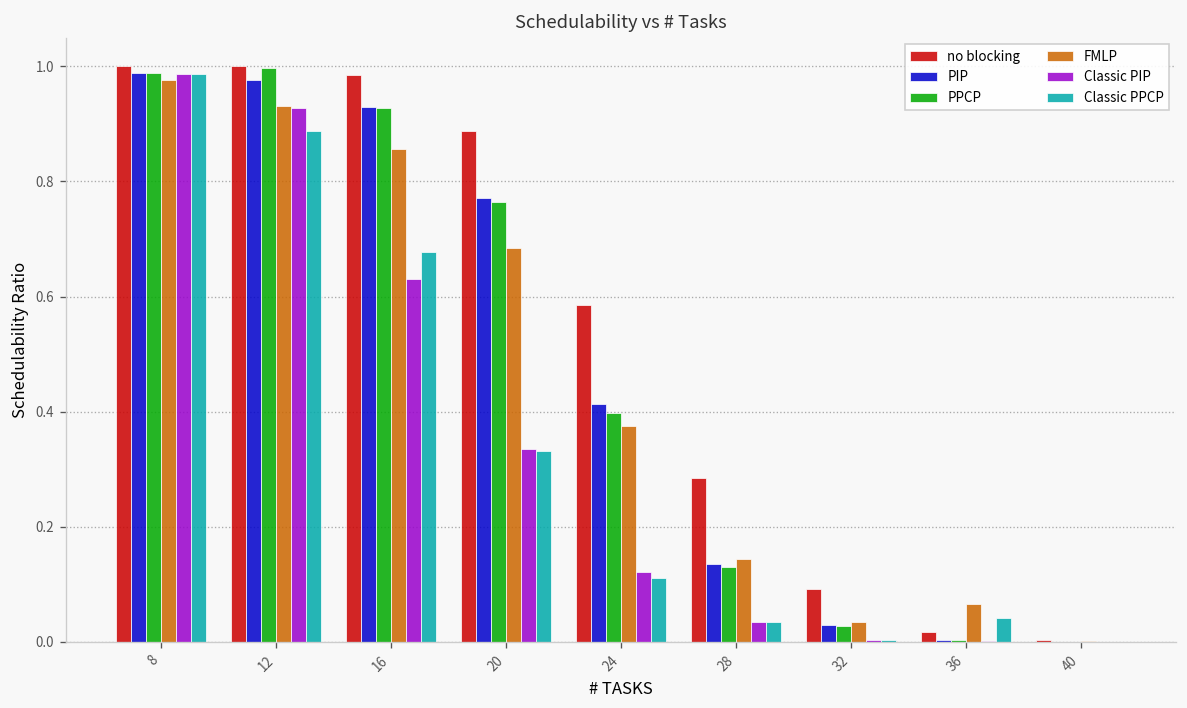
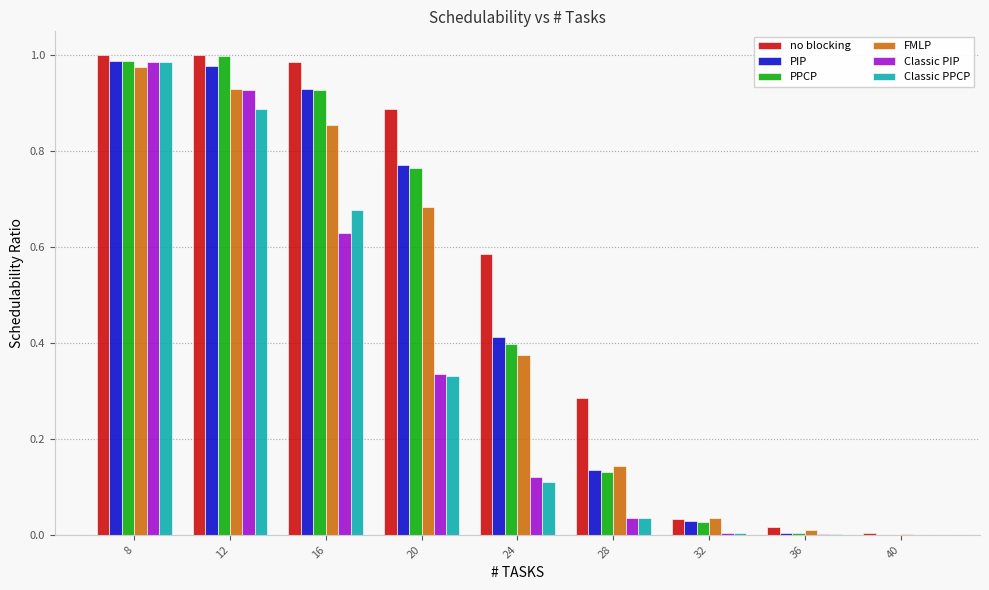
no blocking, 32: 0.09 -> 0.03
FMLP, 36: 0.07 -> 0.01
Classic PPCP, 36: 0.04 -> 0.00
